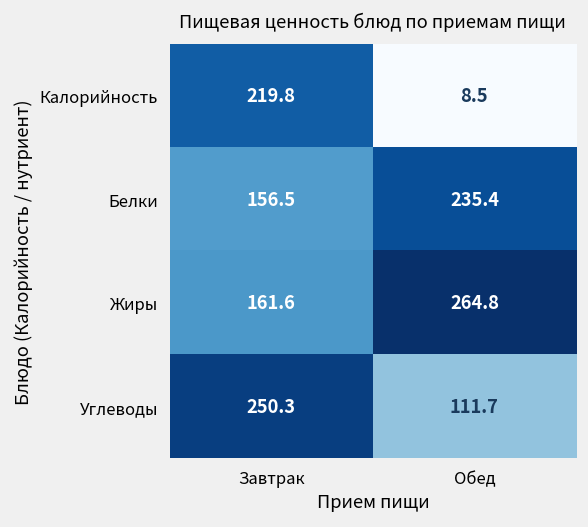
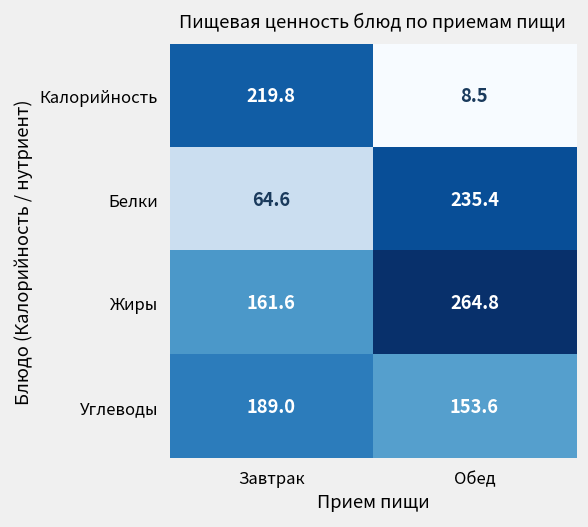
Белки, Завтрак: 156.5 -> 64.6
Углеводы, Завтрак: 250.3 -> 189.0
Углеводы, Обед: 111.7 -> 153.6
